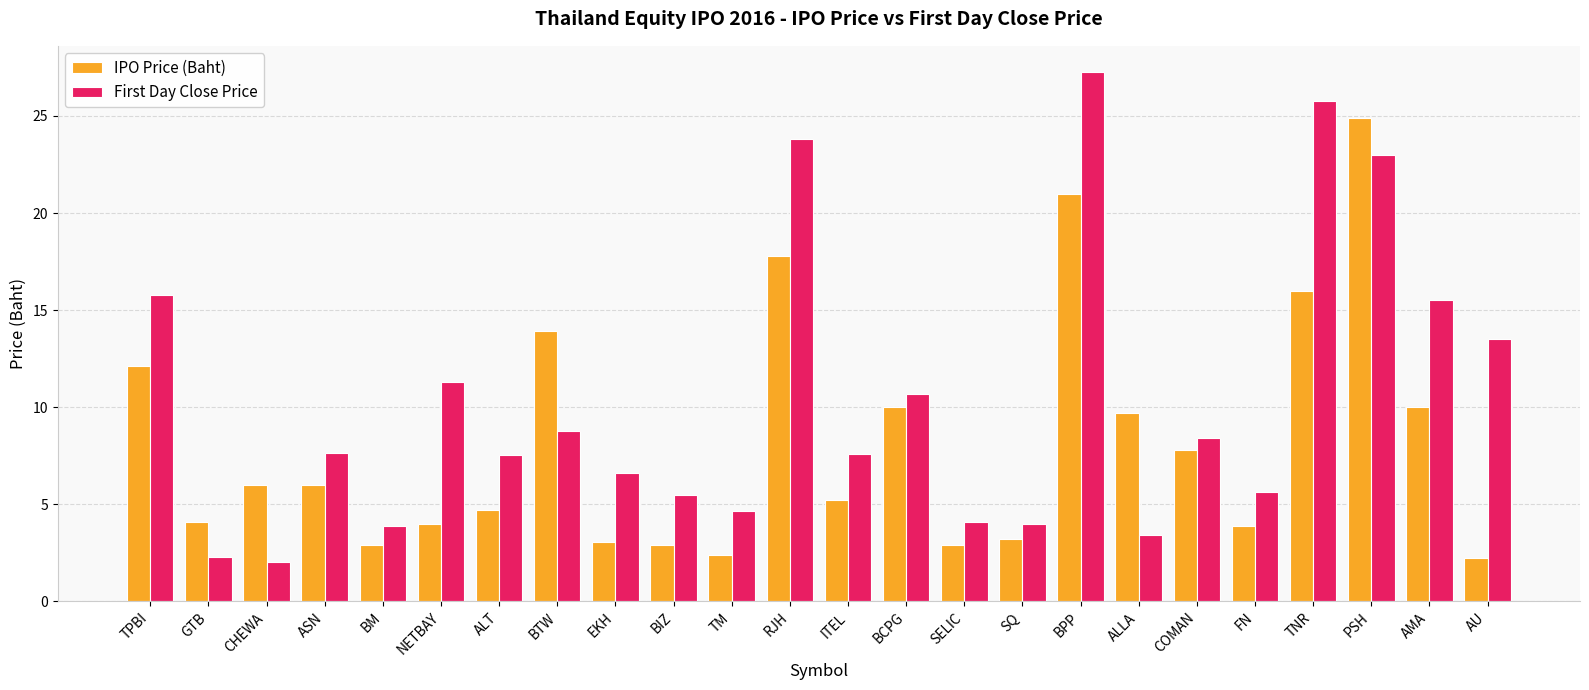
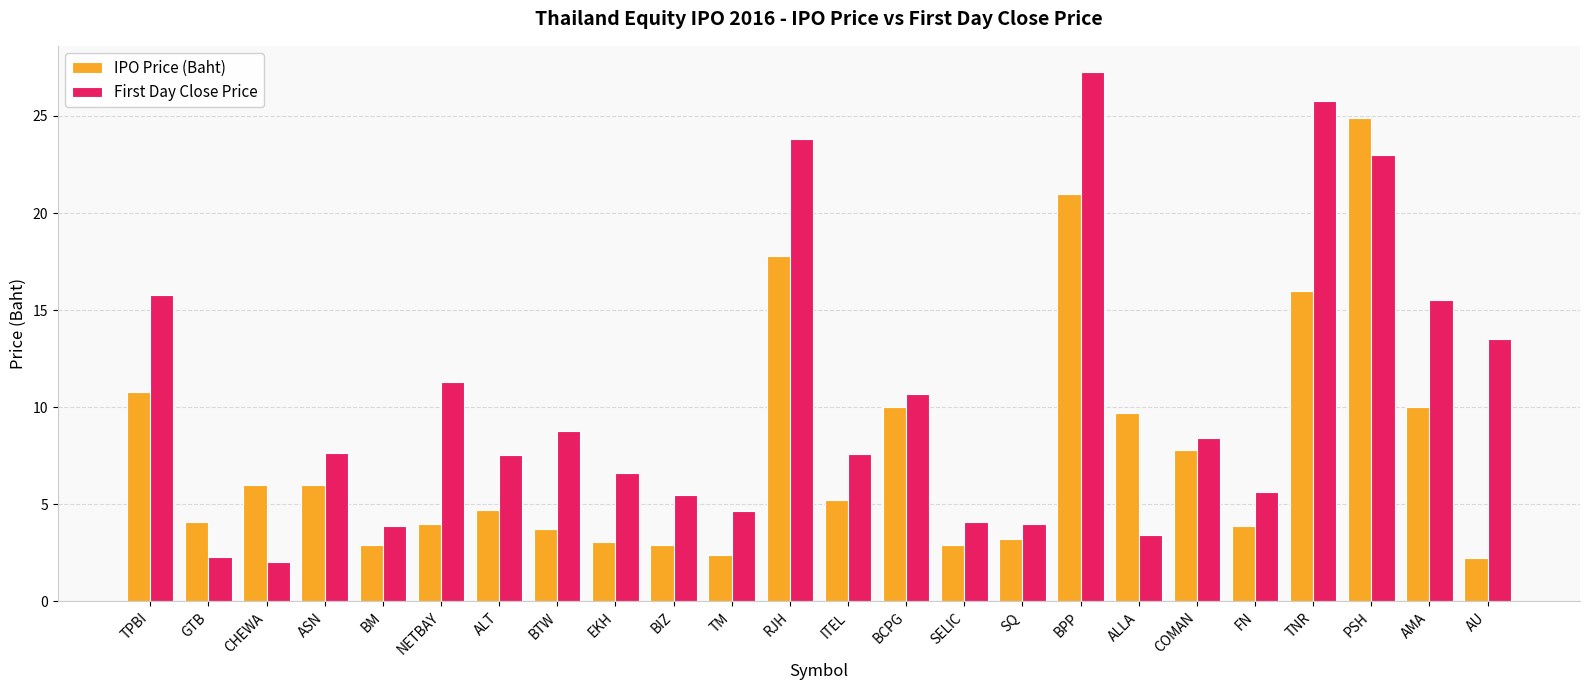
IPO Price (Baht), TPBI: 12.1 -> 10.8
IPO Price (Baht), BTW: 13.9 -> 3.8
